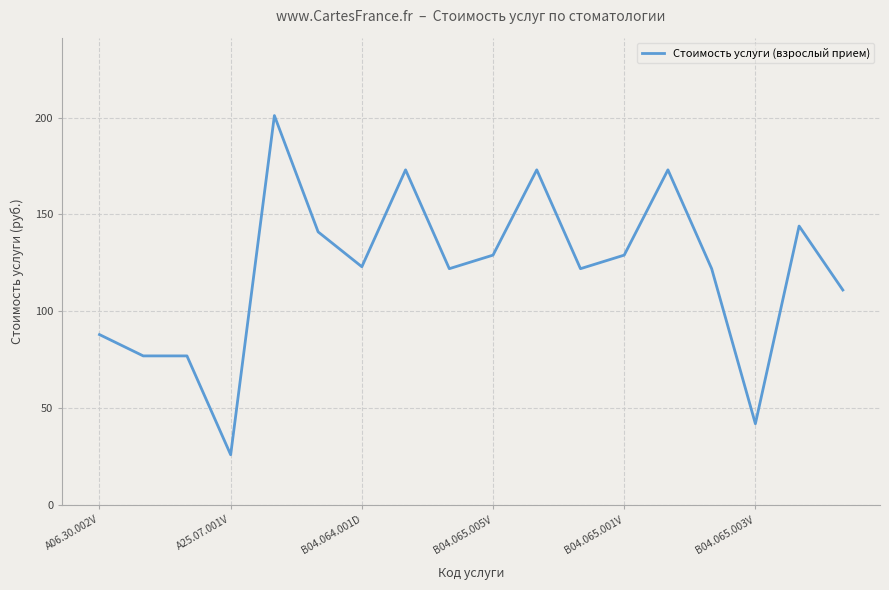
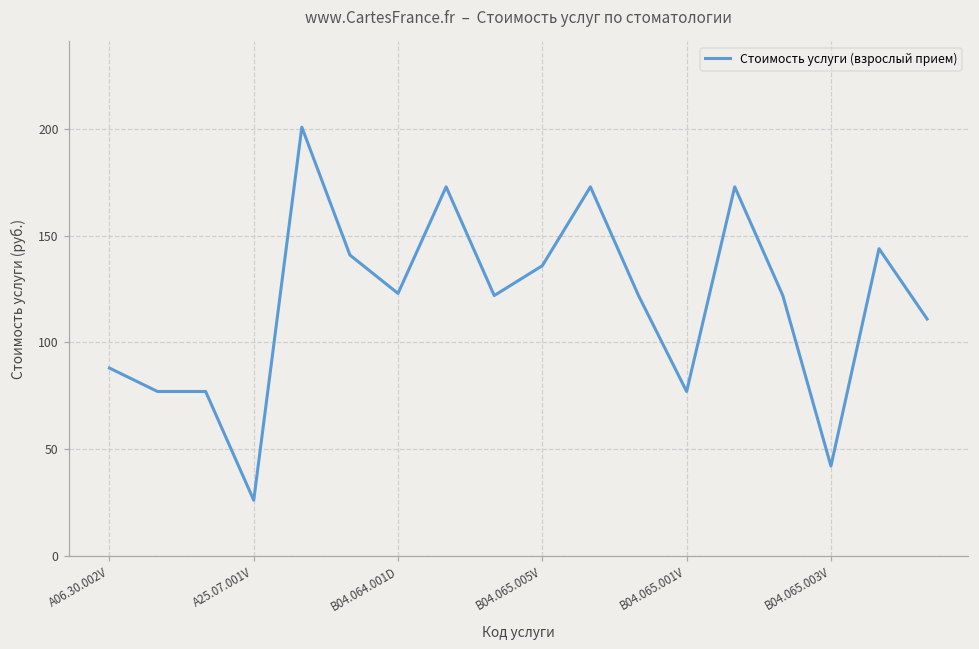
B04.065.005V: 129 -> 136
B04.065.001V: 129 -> 77
